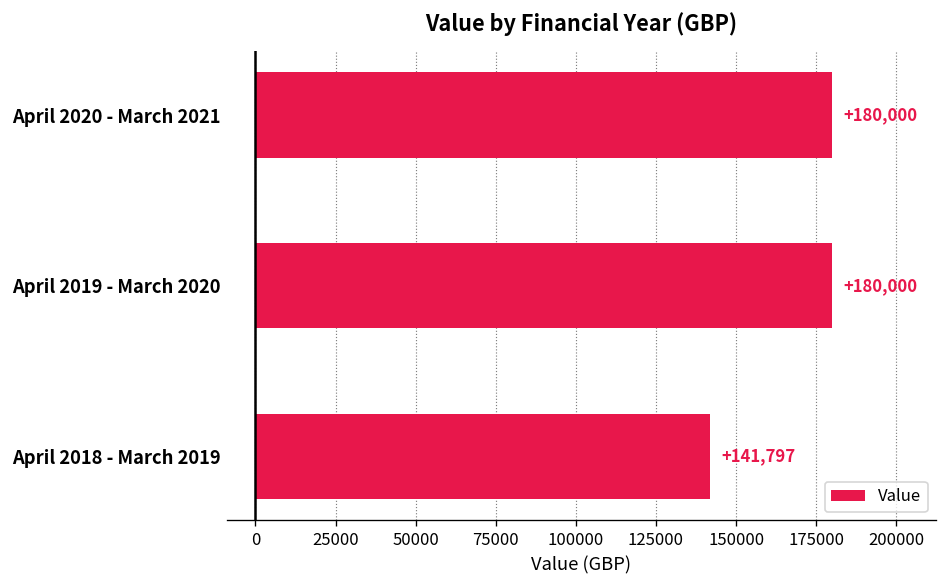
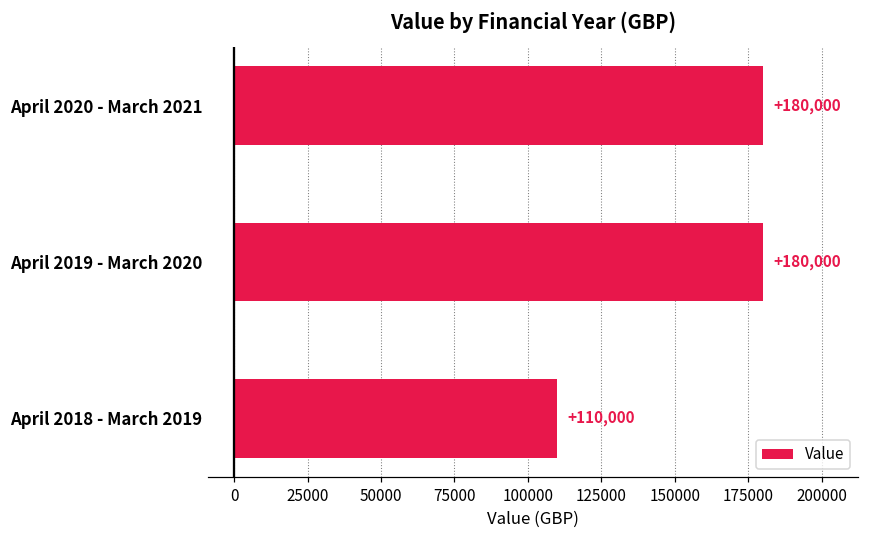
April 2018 - March 2019: +141,797 -> +110,000
